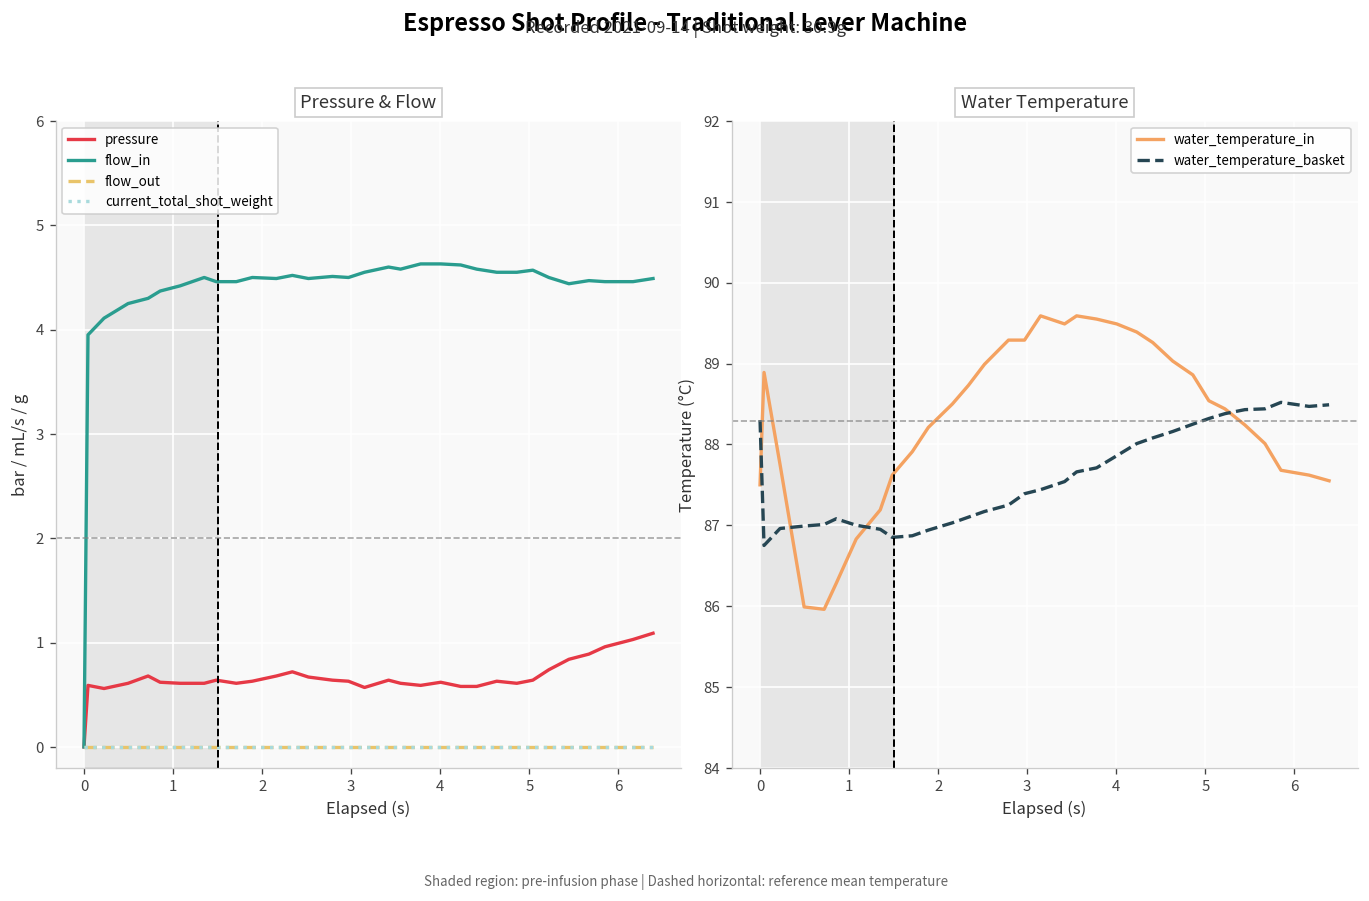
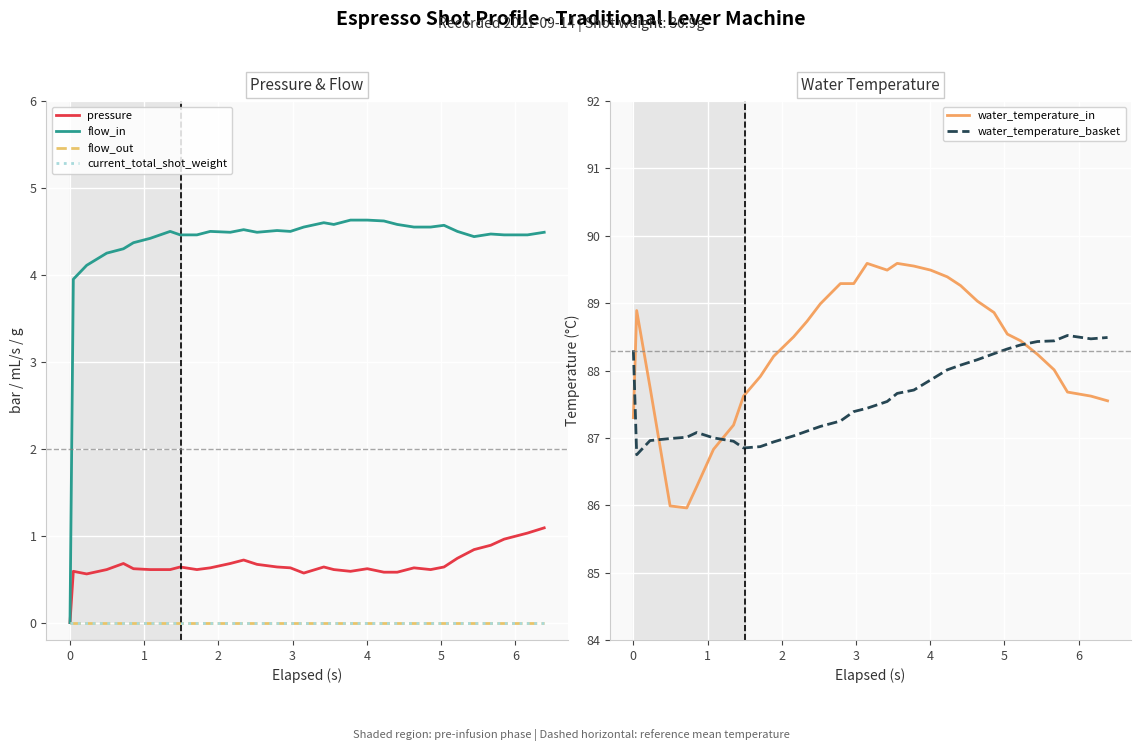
Water Temperature, water_temperature_in, 0: 87.5 -> 87.3
